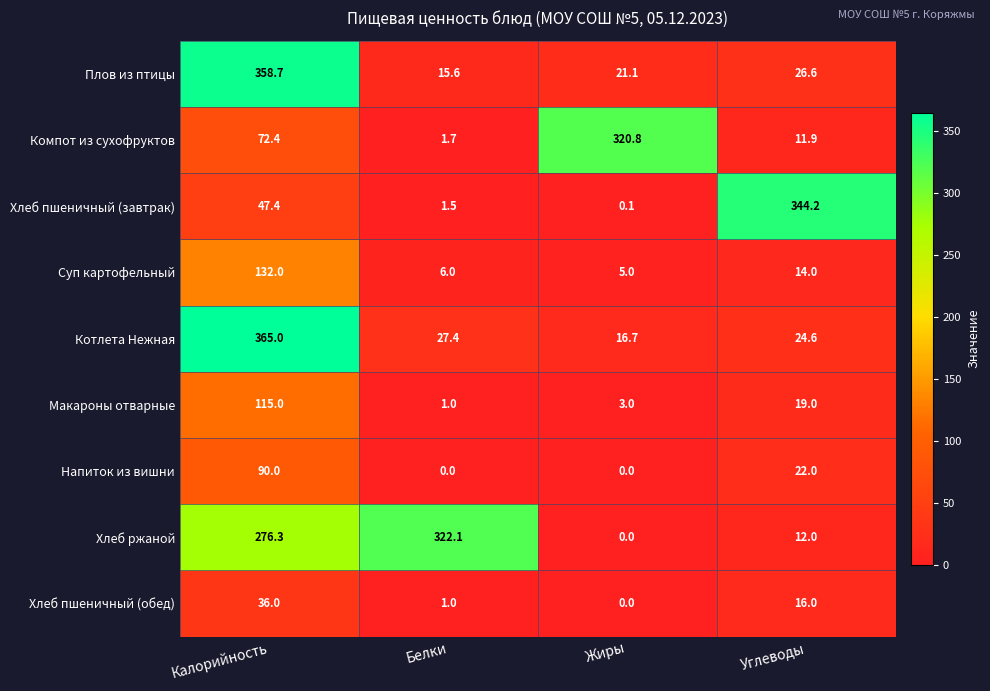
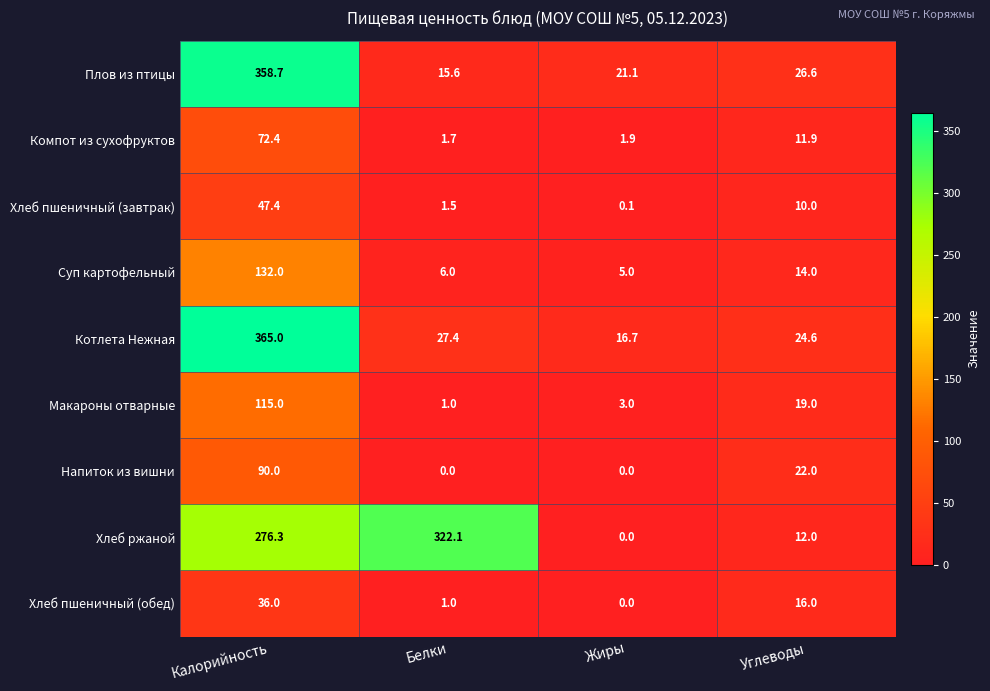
Компот из сухофруктов, Жиры: 320.8 -> 1.9
Хлеб пшеничный (завтрак), Углеводы: 344.2 -> 10.0
